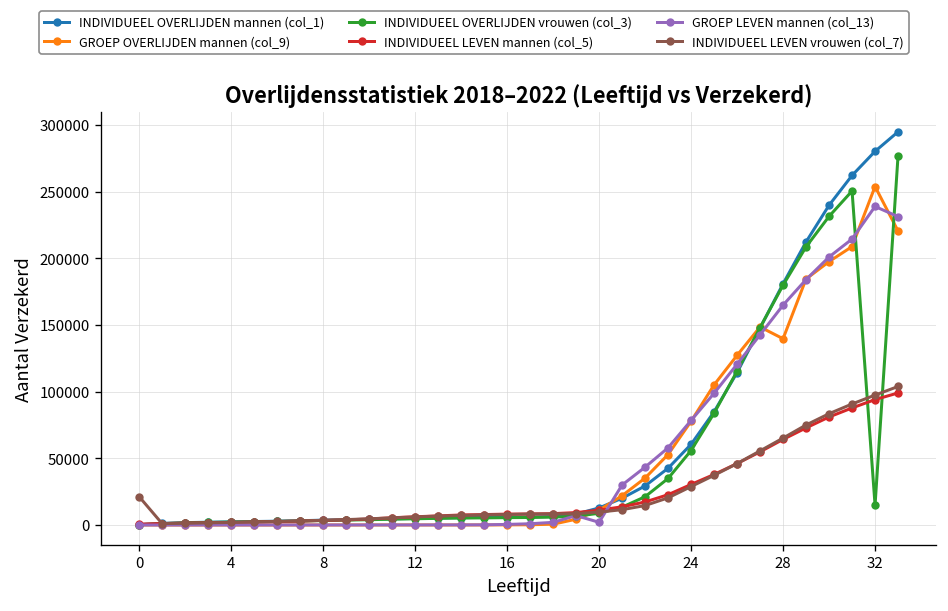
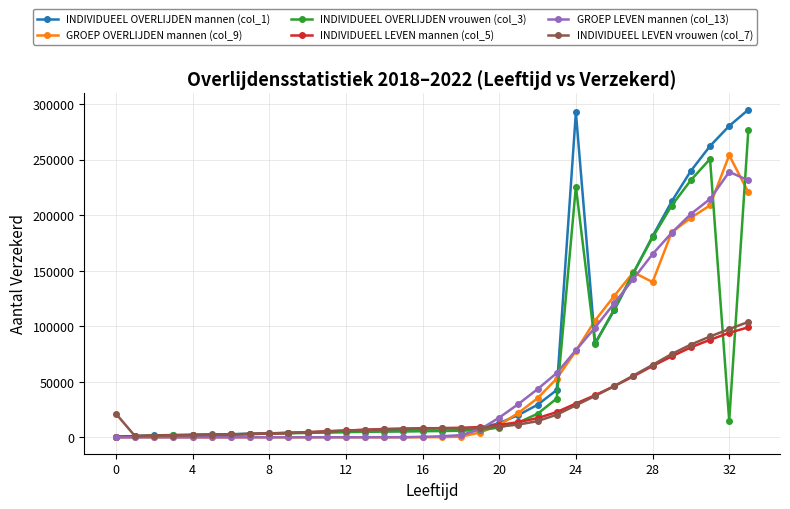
GROEP LEVEN mannen (col_13), 20: 2000 -> 18000
INDIVIDUEEL OVERLIJDEN mannen (col_1), 24: 61000 -> 292000
INDIVIDUEEL OVERLIJDEN vrouwen (col_3), 24: 56000 -> 226000
